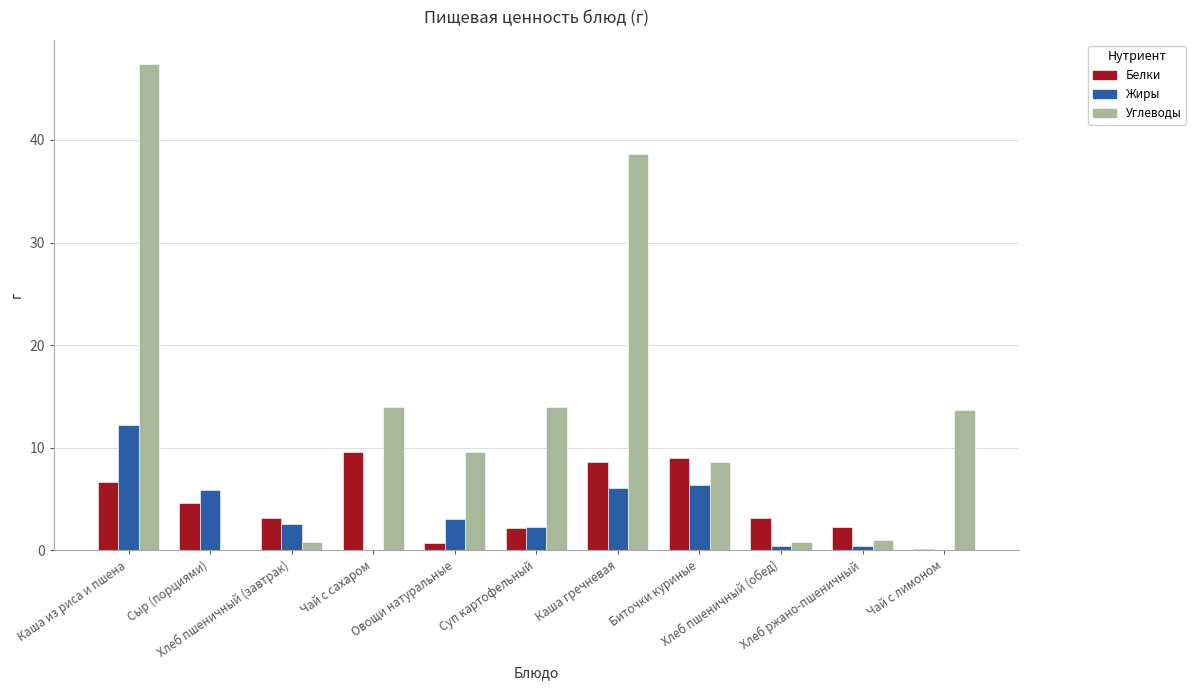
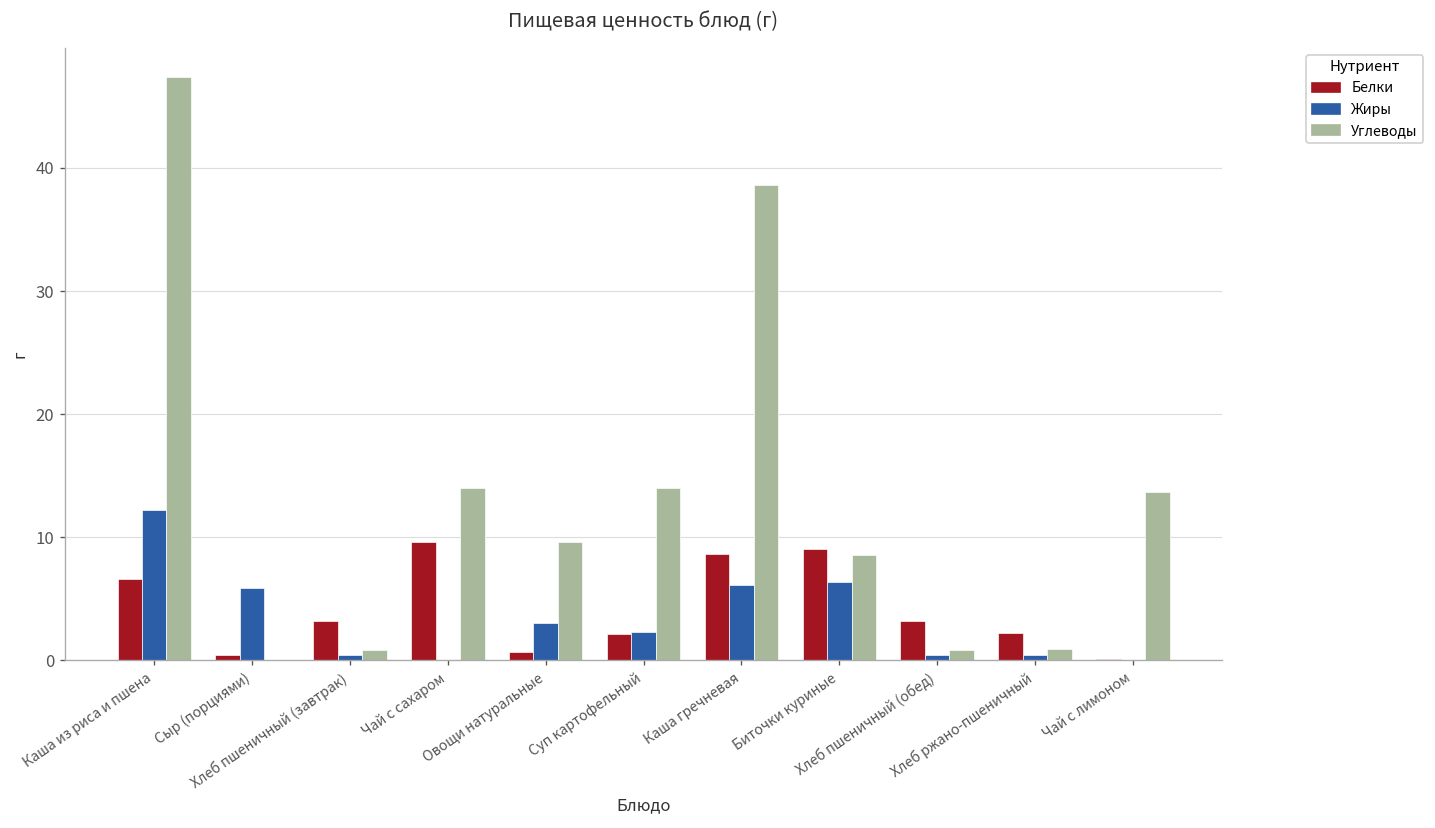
Белки, Сыр (порциями): 4.6 -> 0.4
Жиры, Хлеб пшеничный (завтрак): 2.6 -> 0.4
